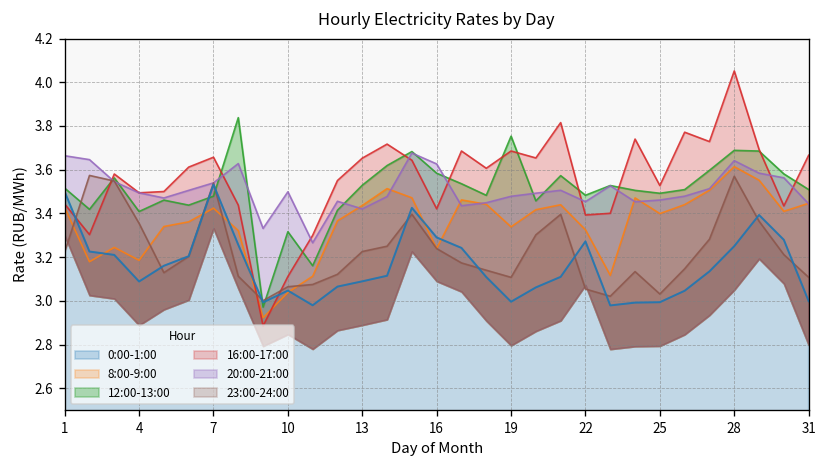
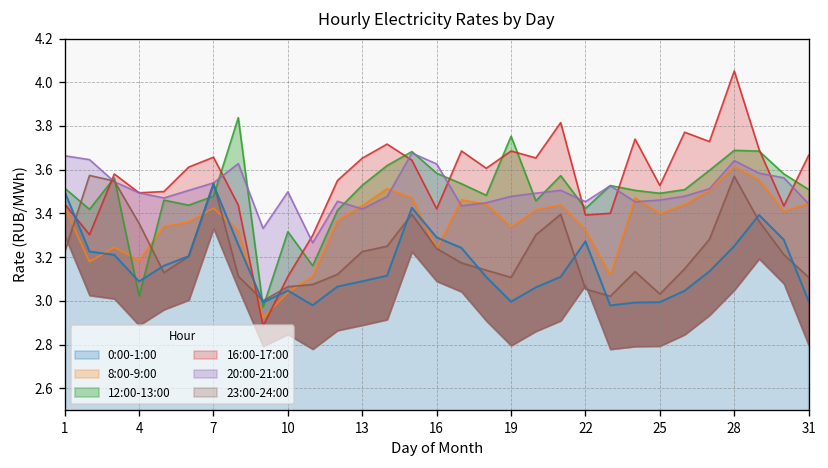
12:00-13:00, 4: 3.41 -> 3.02
12:00-13:00, 22: 3.48 -> 3.42
